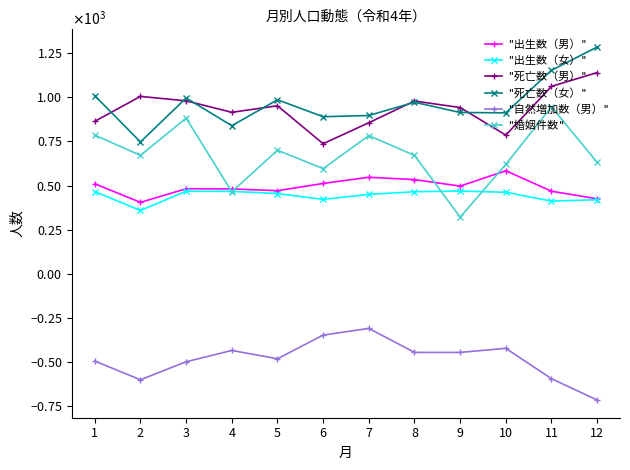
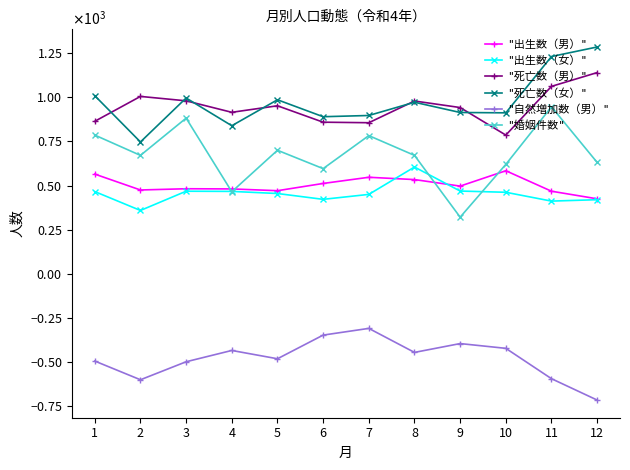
"出生数（男）", 1: 510 -> 570
"出生数（男）", 2: 410 -> 480
"死亡数（男）", 6: 740 -> 860
"出生数（女）", 8: 470 -> 610
"自然増加数（男）", 9: -450 -> -400
"死亡数（女）", 11: 1150 -> 1230
